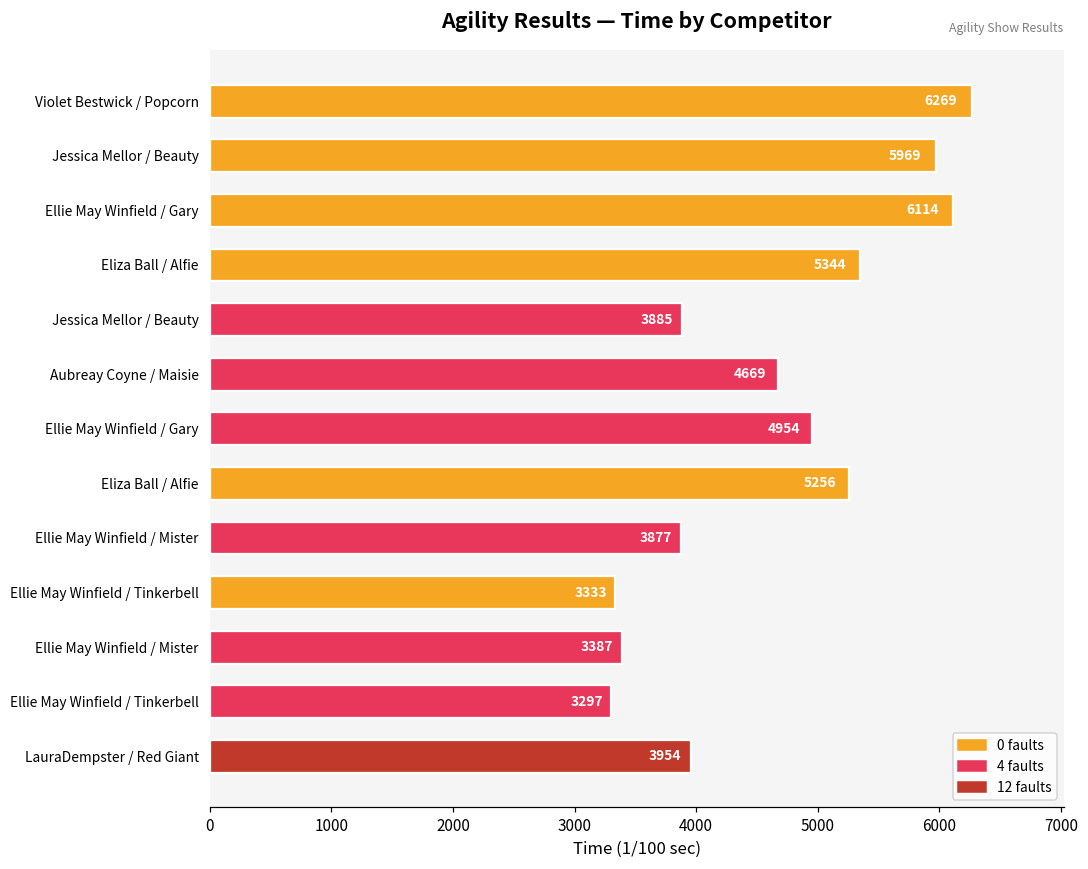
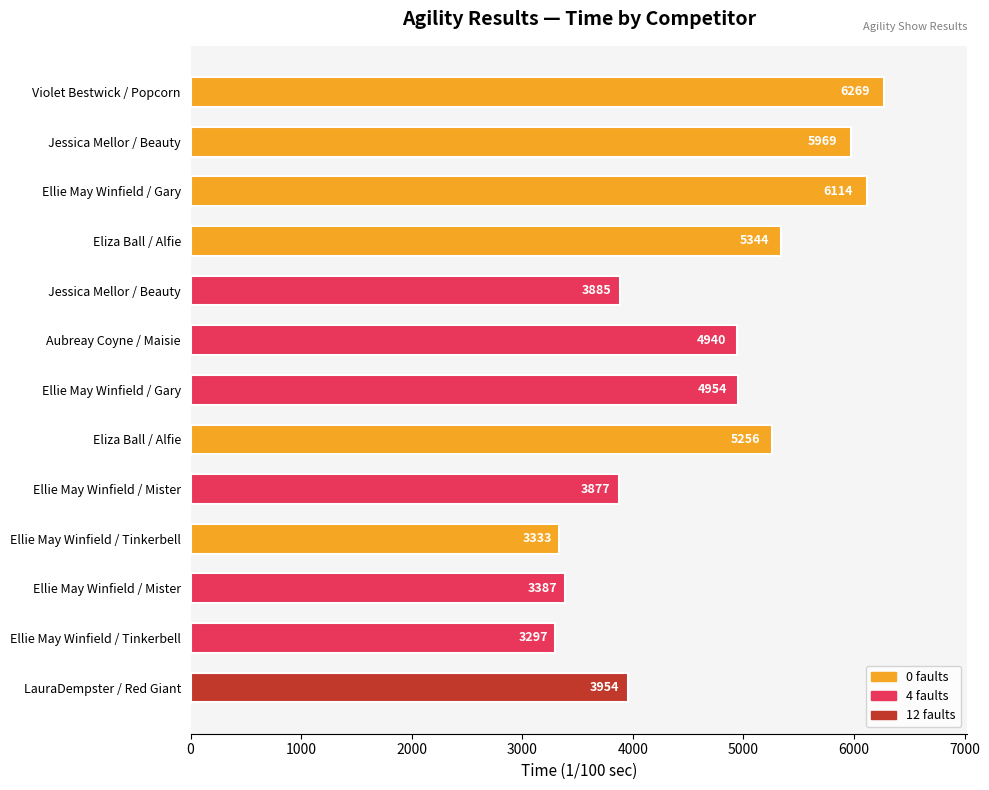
Aubreay Coyne / Maisie: 4669 -> 4940
